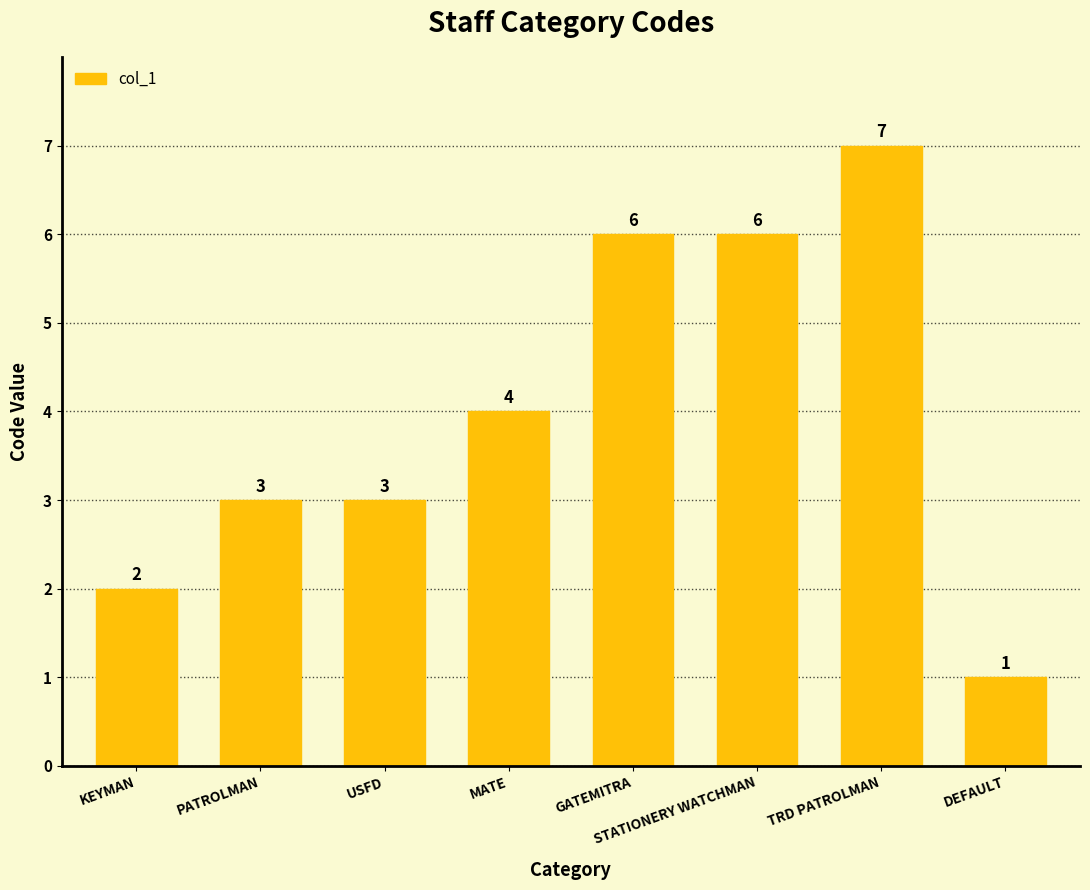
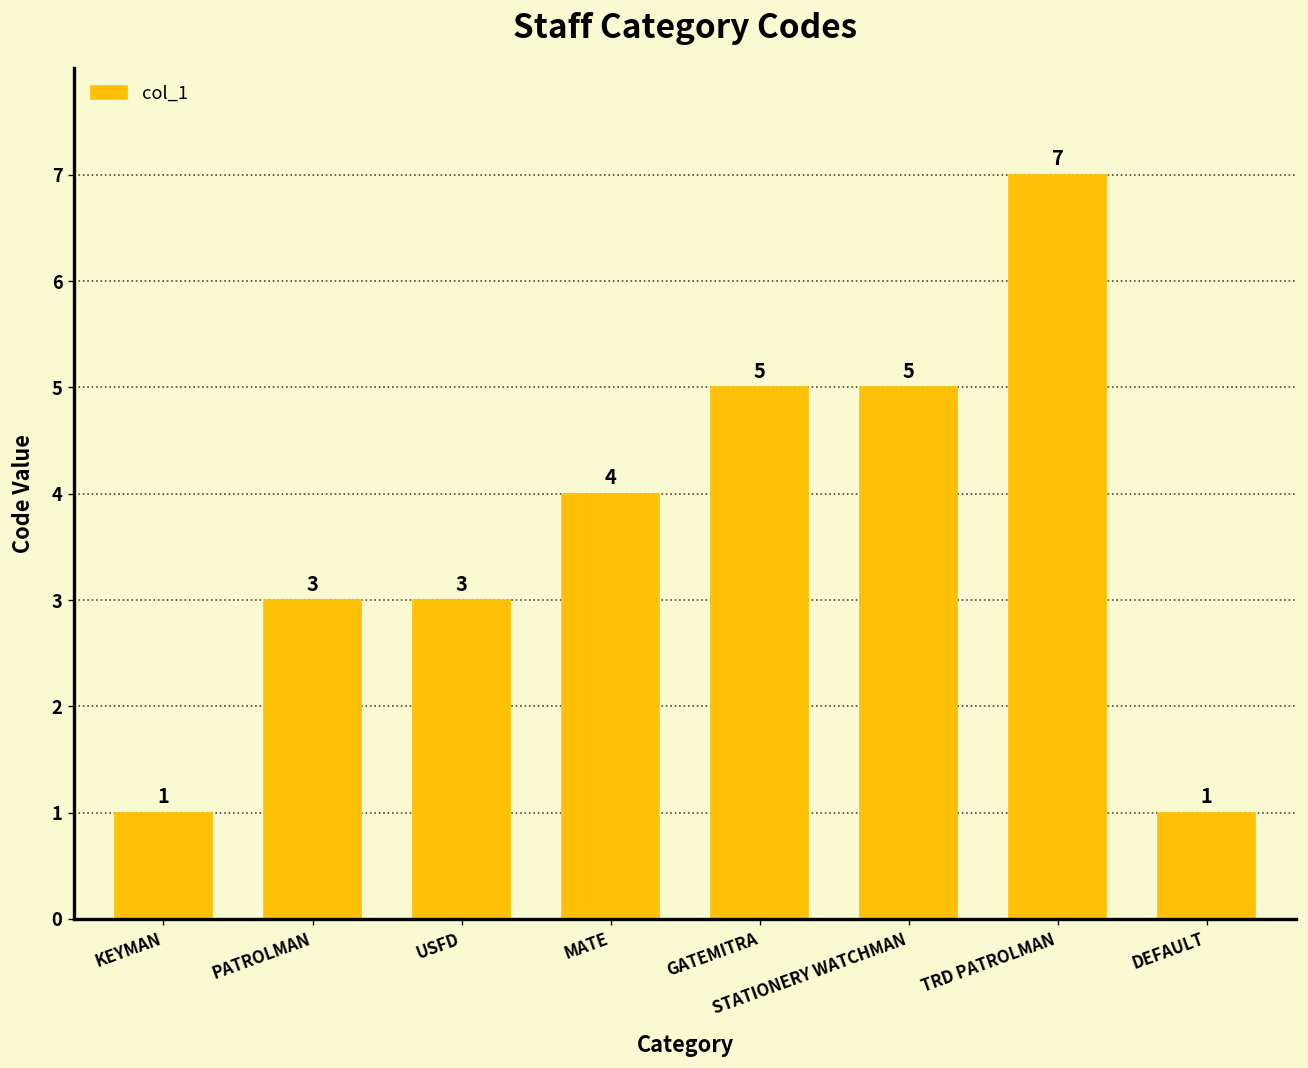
KEYMAN: 2 -> 1
GATEMITRA: 6 -> 5
STATIONERY WATCHMAN: 6 -> 5
